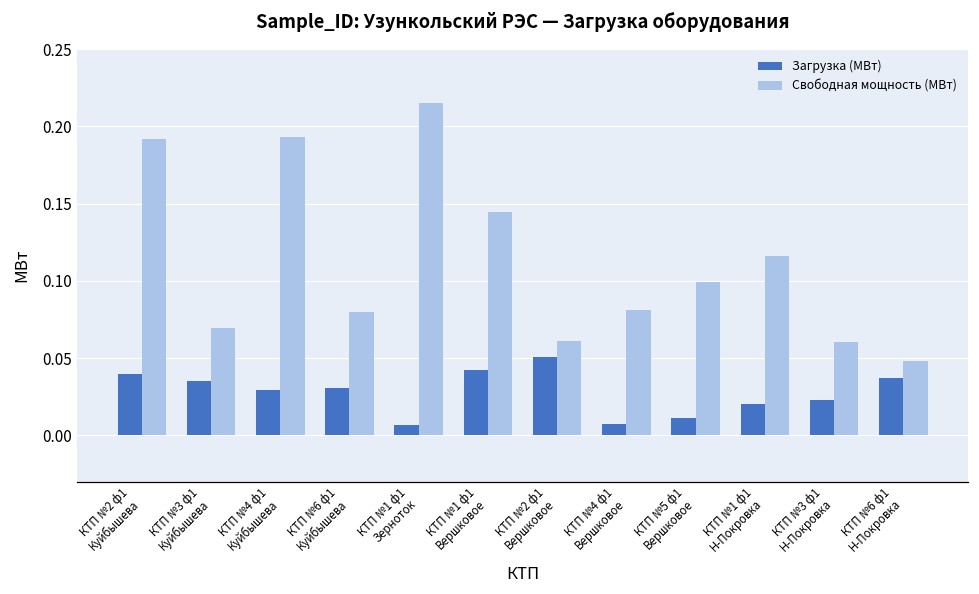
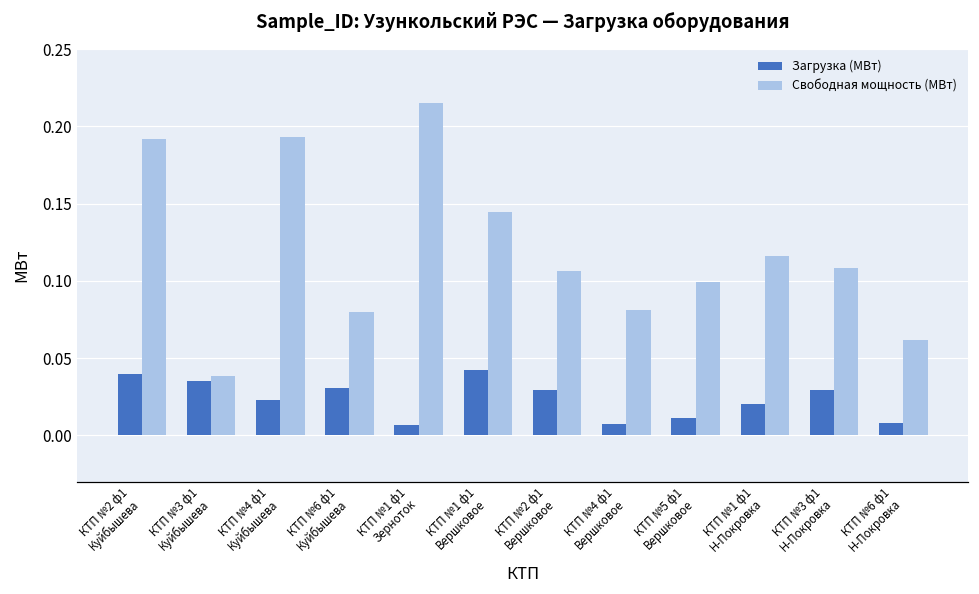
Свободная мощность (МВт), КТП №3 ф1 Куйбышева: 0.070 -> 0.038
Загрузка (МВт), КТП №4 ф1 Куйбышева: 0.029 -> 0.023
Загрузка (МВт), КТП №2 ф1 Вершковое: 0.050 -> 0.029
Свободная мощность (МВт), КТП №2 ф1 Вершковое: 0.061 -> 0.106
Загрузка (МВт), КТП №3 ф1 Н-Покровка: 0.023 -> 0.029
Свободная мощность (МВт), КТП №3 ф1 Н-Покровка: 0.061 -> 0.108
Загрузка (МВт), КТП №6 ф1 Н-Покровка: 0.037 -> 0.008
Свободная мощность (МВт), КТП №6 ф1 Н-Покровка: 0.048 -> 0.062
